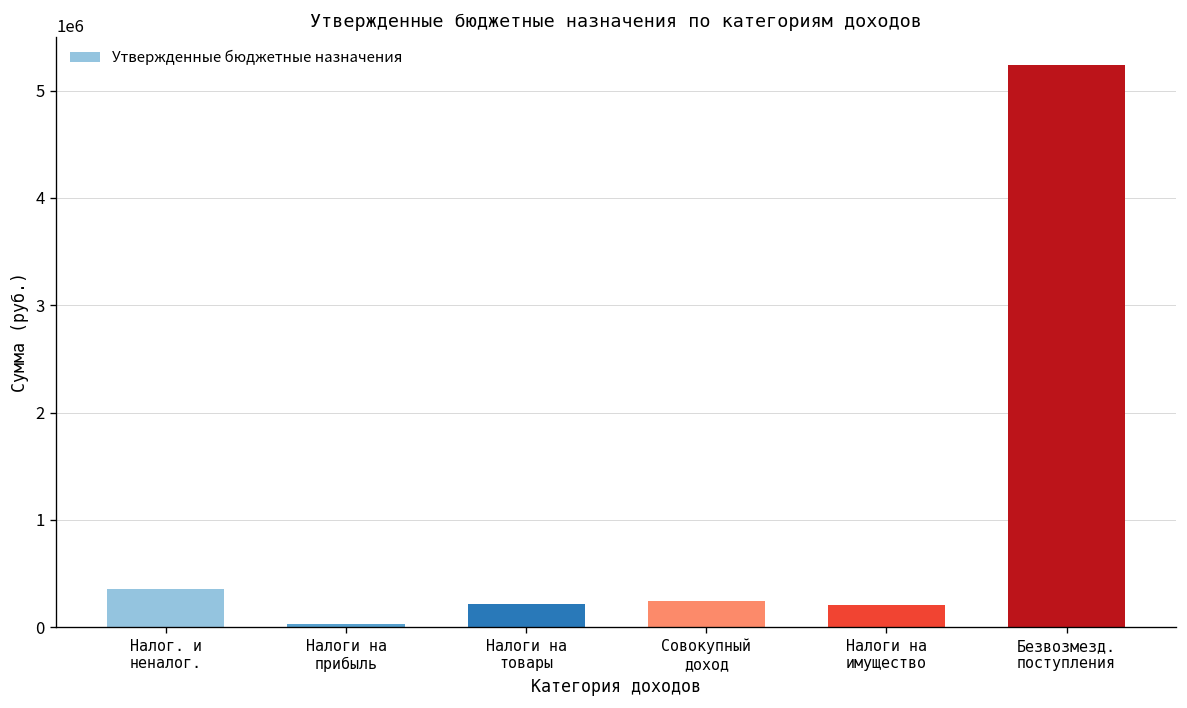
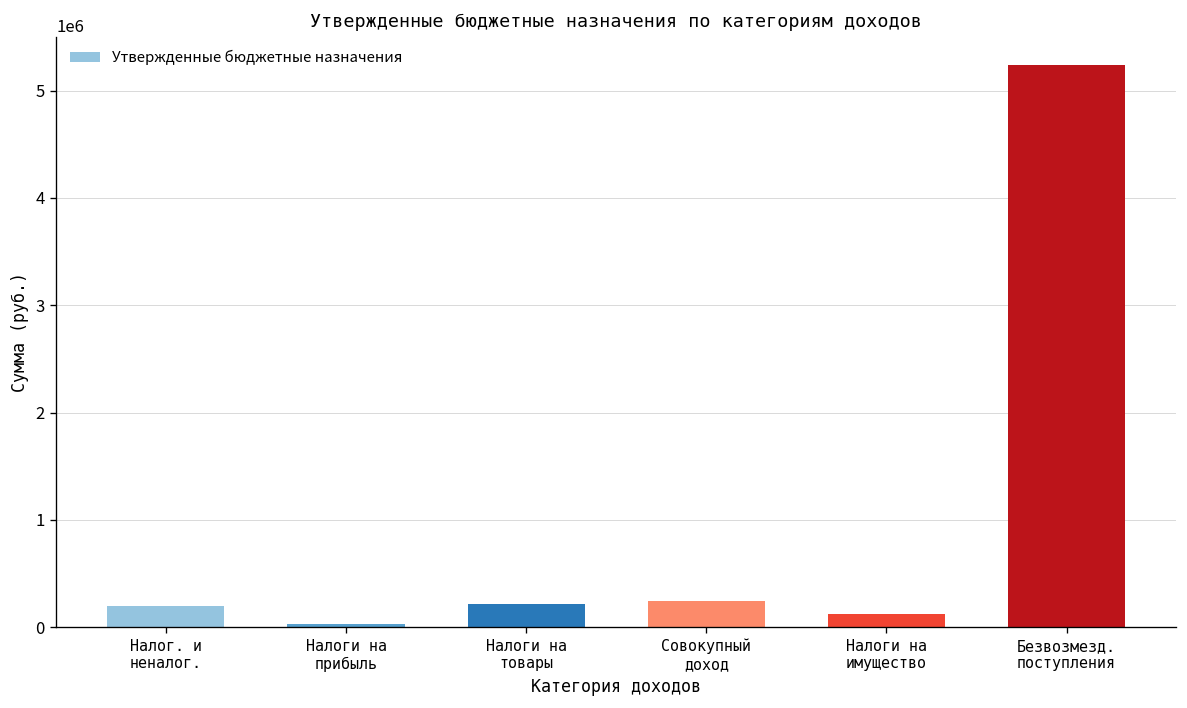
Налог. и неналог.: 400000 -> 200000
Налоги на имущество: 200000 -> 100000
